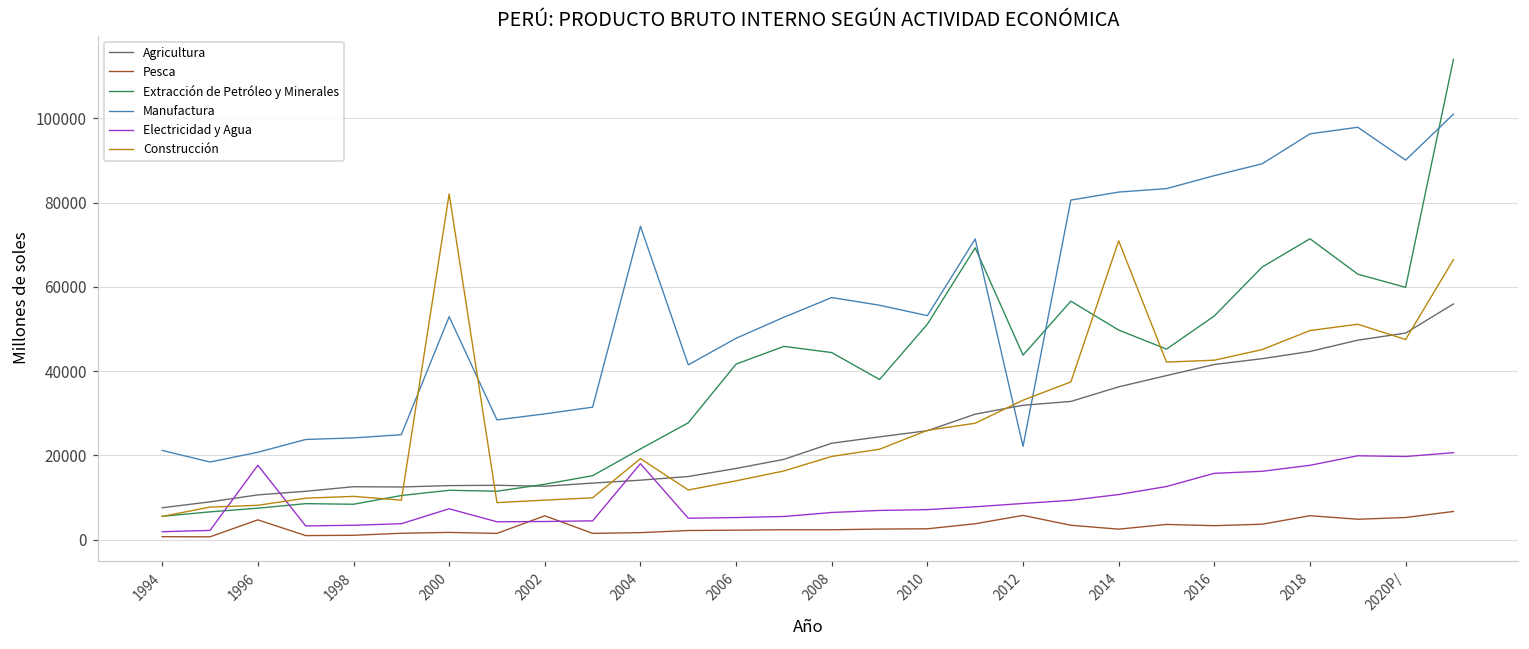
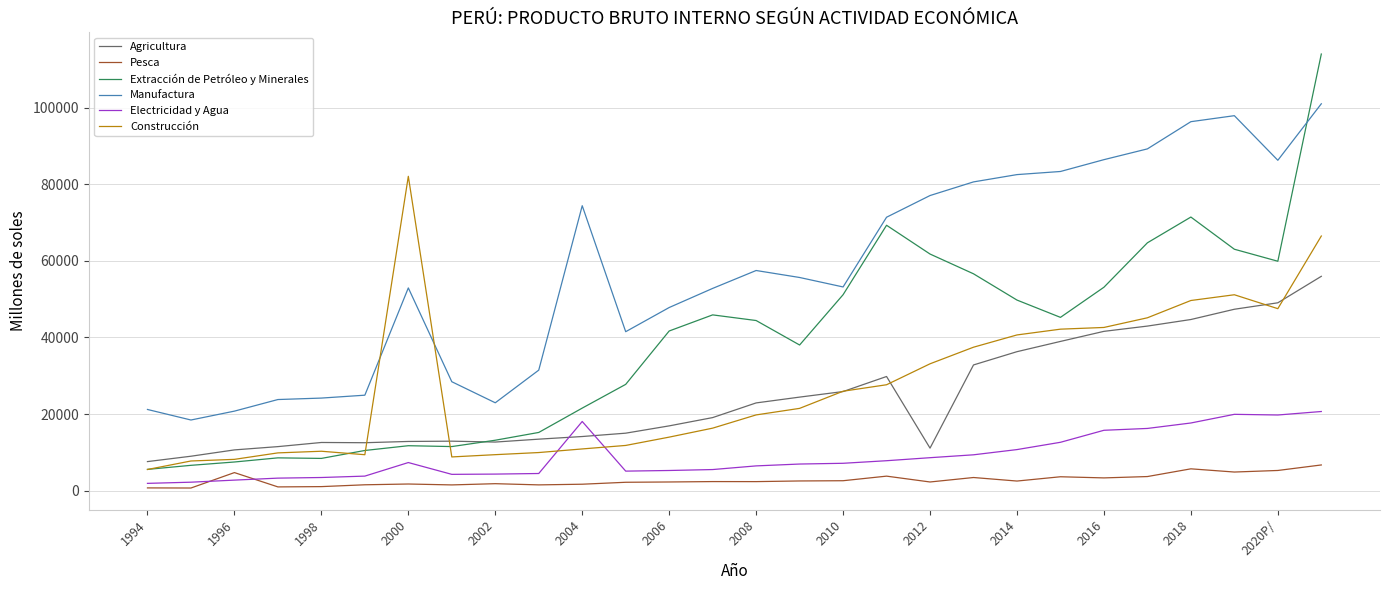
Electricidad y Agua, 1996: 18000 -> 3000
Pesca, 2002: 6000 -> 2000
Manufactura, 2002: 30000 -> 23000
Construcción, 2004: 19000 -> 11000
Agricultura, 2012: 32000 -> 11000
Pesca, 2012: 6000 -> 2000
Extracción de Petróleo y Minerales, 2012: 44000 -> 62000
Manufactura, 2012: 22000 -> 77000
Construcción, 2014: 71000 -> 41000
Manufactura, 2020P/: 90000 -> 86000
